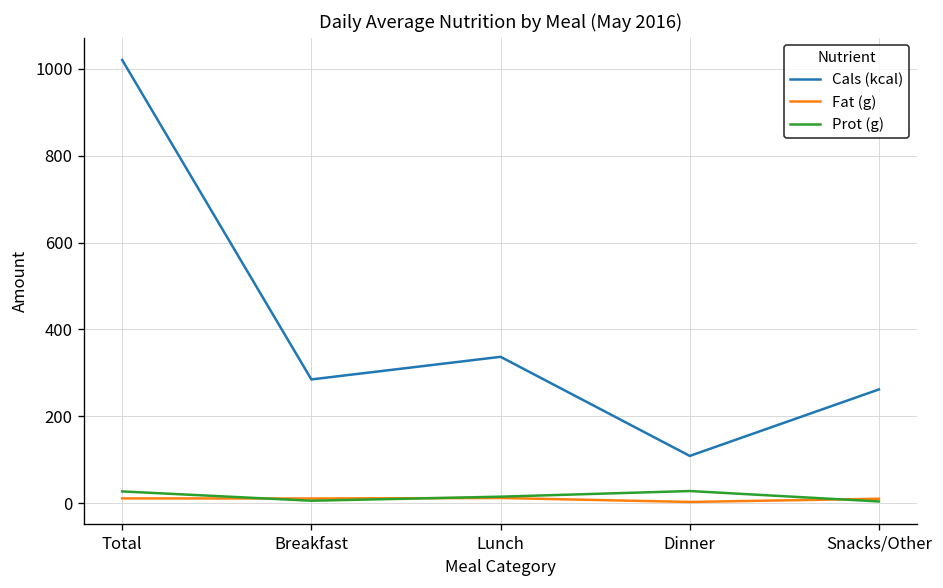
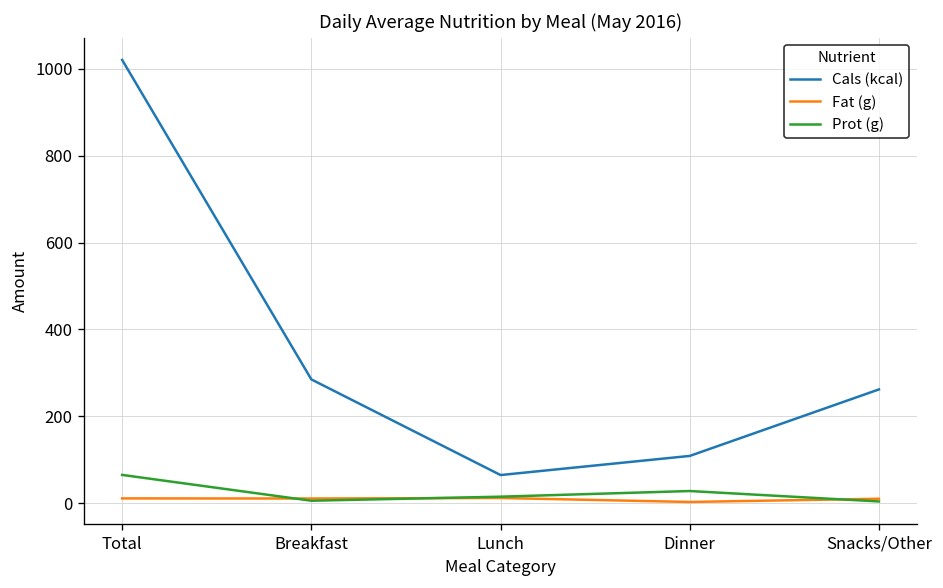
Prot (g), Total: 30 -> 70
Cals (kcal), Lunch: 340 -> 70
